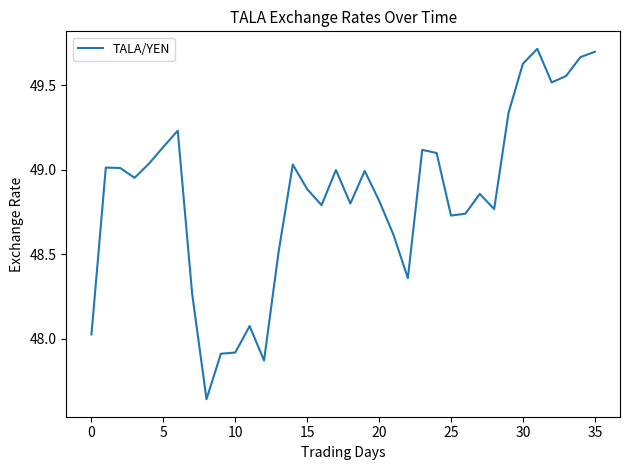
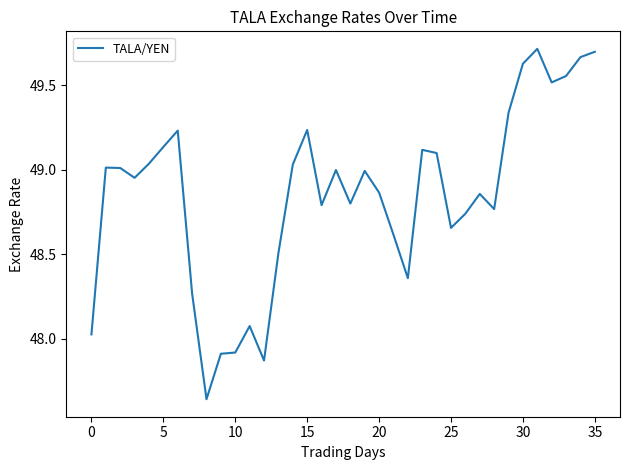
15: 48.89 -> 49.24
20: 48.82 -> 48.87
25: 48.73 -> 48.66
